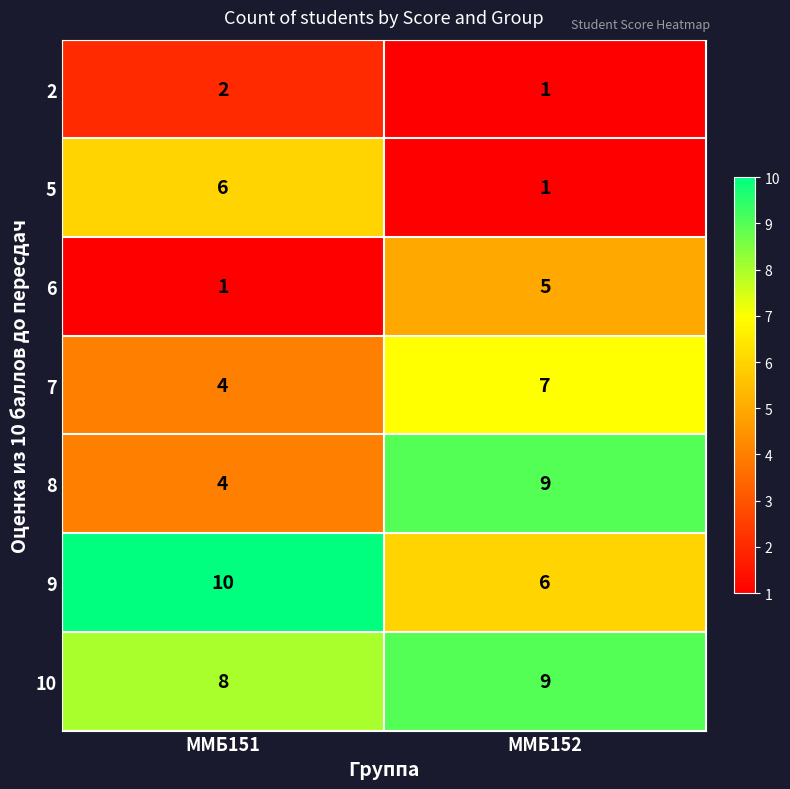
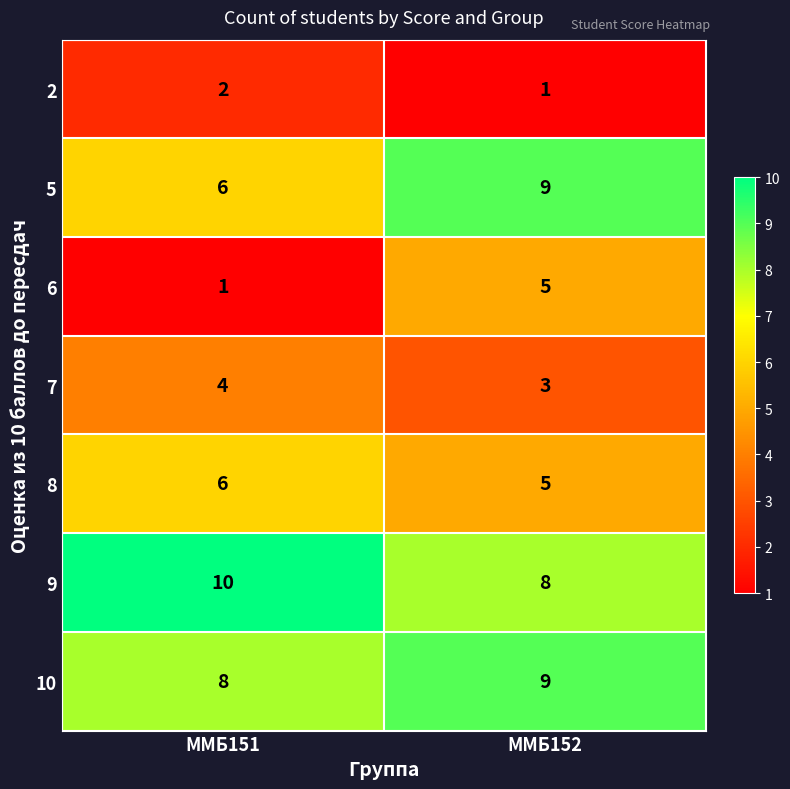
5, ММБ152: 1 -> 9
7, ММБ152: 7 -> 3
8, ММБ151: 4 -> 6
8, ММБ152: 9 -> 5
9, ММБ152: 6 -> 8
